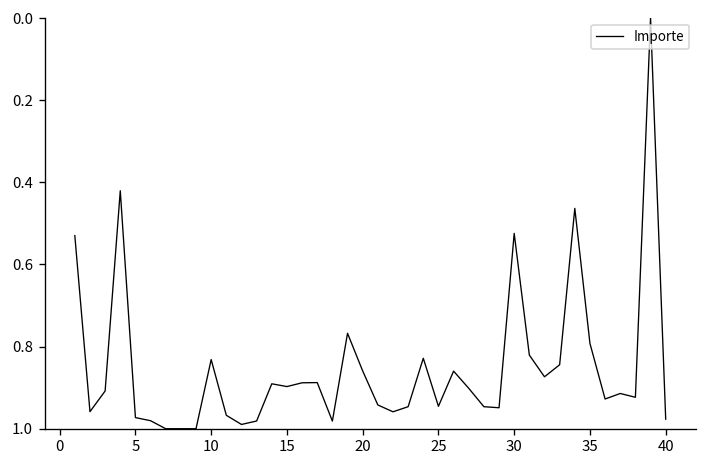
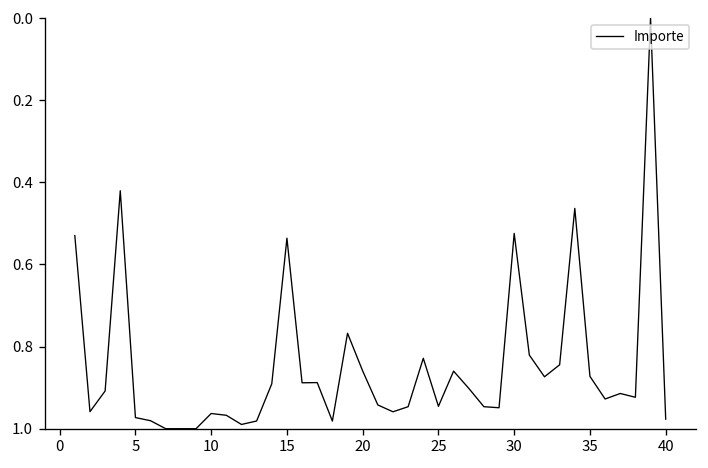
10: 0.83 -> 0.96
15: 0.90 -> 0.54
35: 0.79 -> 0.87
